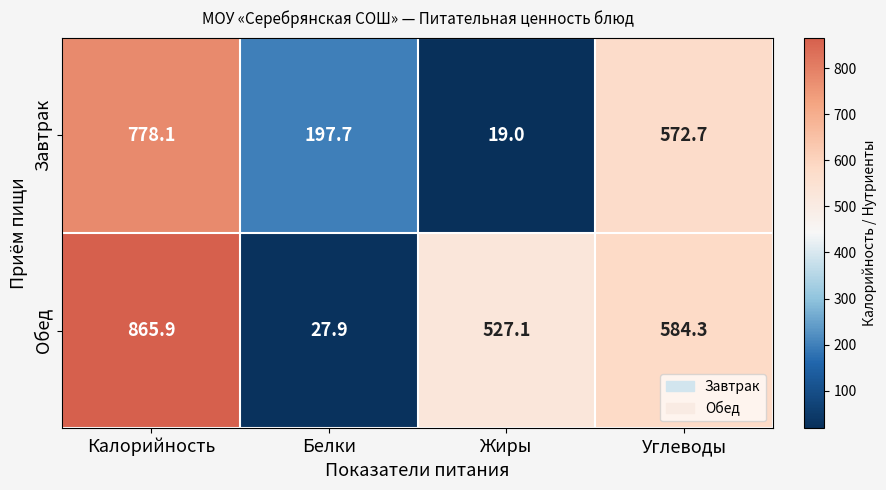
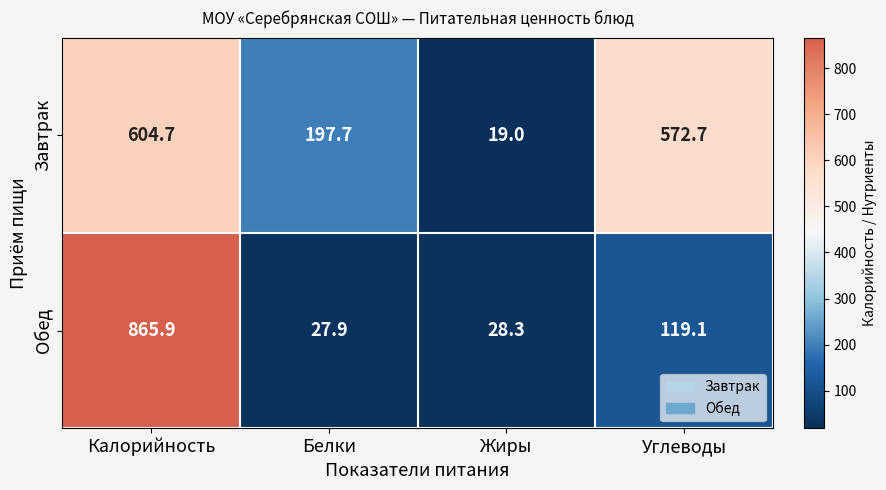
Завтрак, Калорийность: 778.1 -> 604.7
Обед, Жиры: 527.1 -> 28.3
Обед, Углеводы: 584.3 -> 119.1
